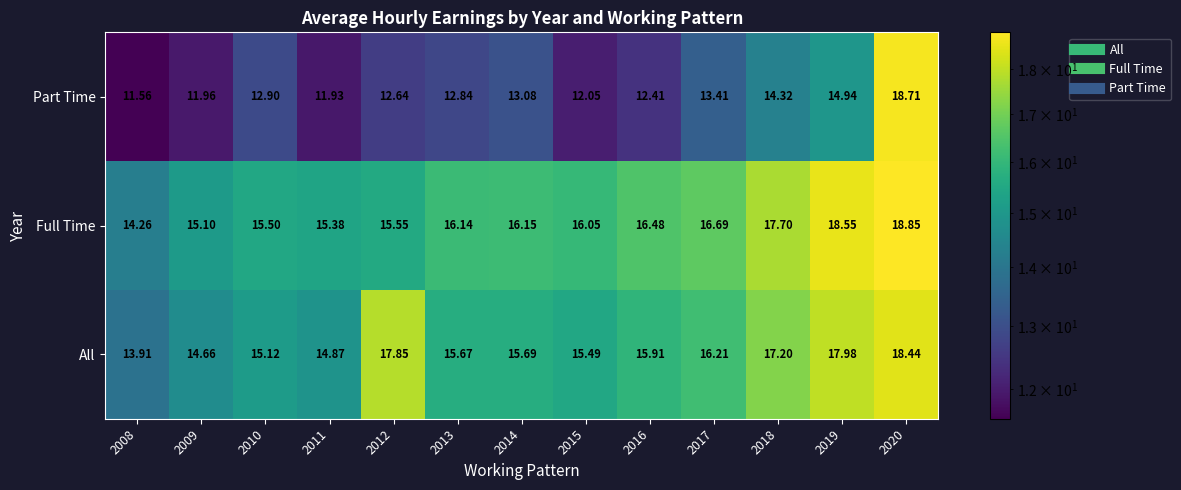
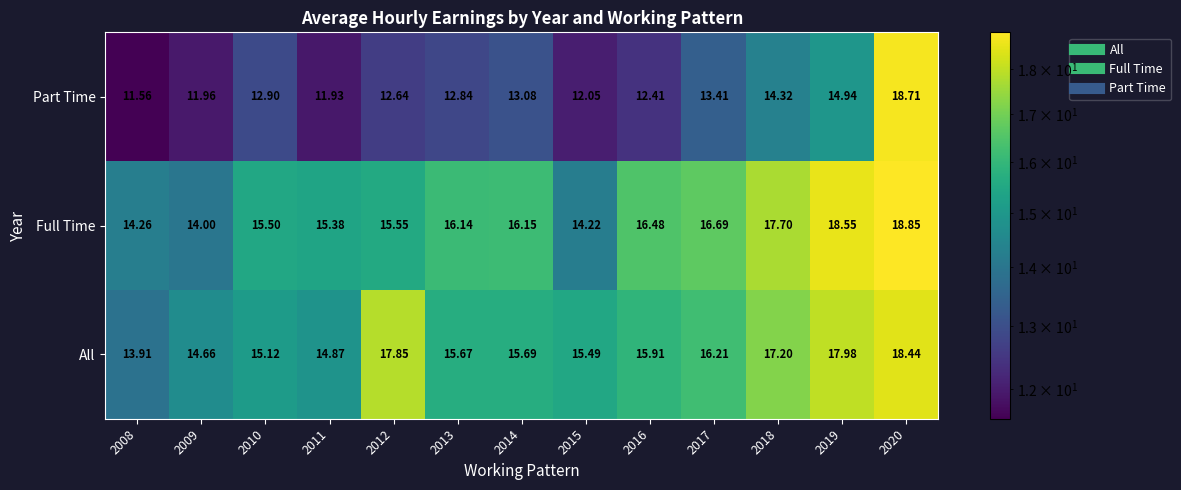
Full Time, 2009: 15.10 -> 14.00
Full Time, 2015: 16.05 -> 14.22
